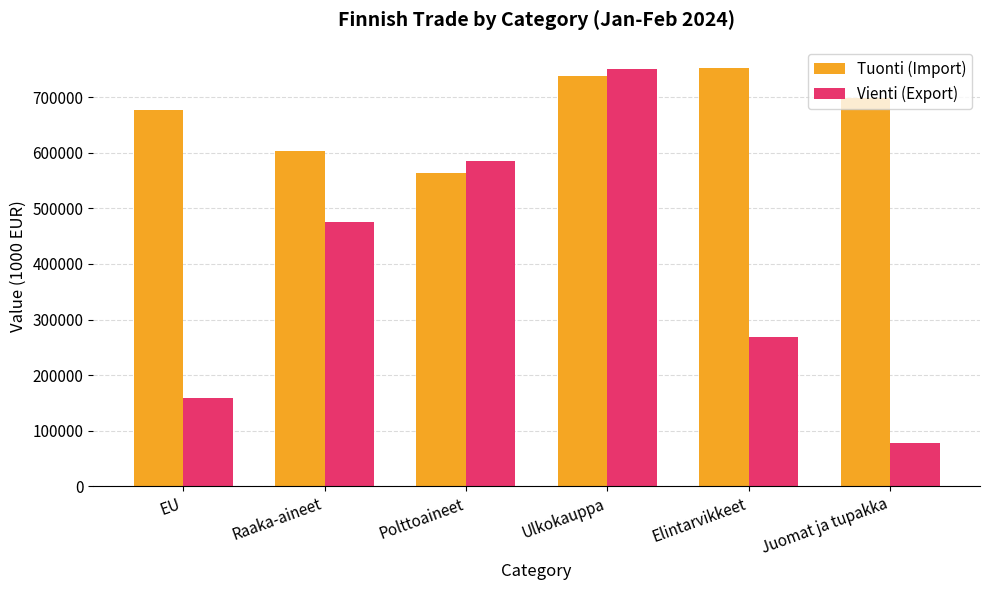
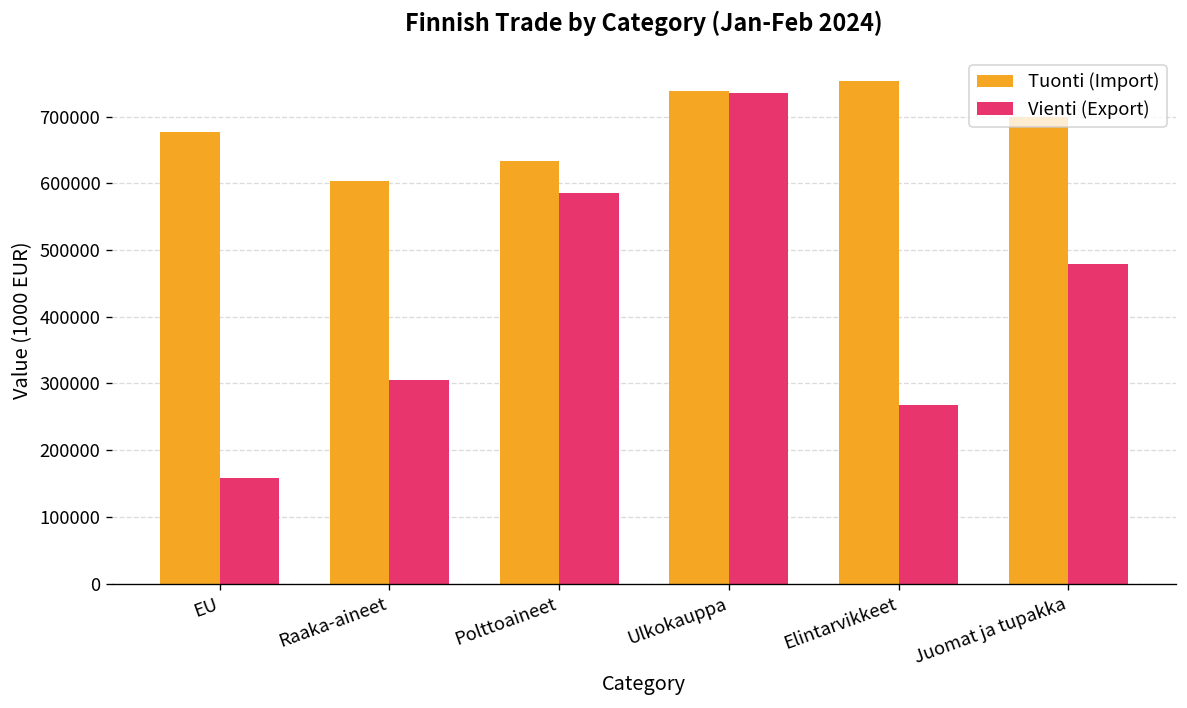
Vienti (Export), Raaka-aineet: 480000 -> 300000
Tuonti (Import), Polttoaineet: 560000 -> 630000
Vienti (Export), Ulkokauppa: 750000 -> 740000
Vienti (Export), Juomat ja tupakka: 80000 -> 480000
